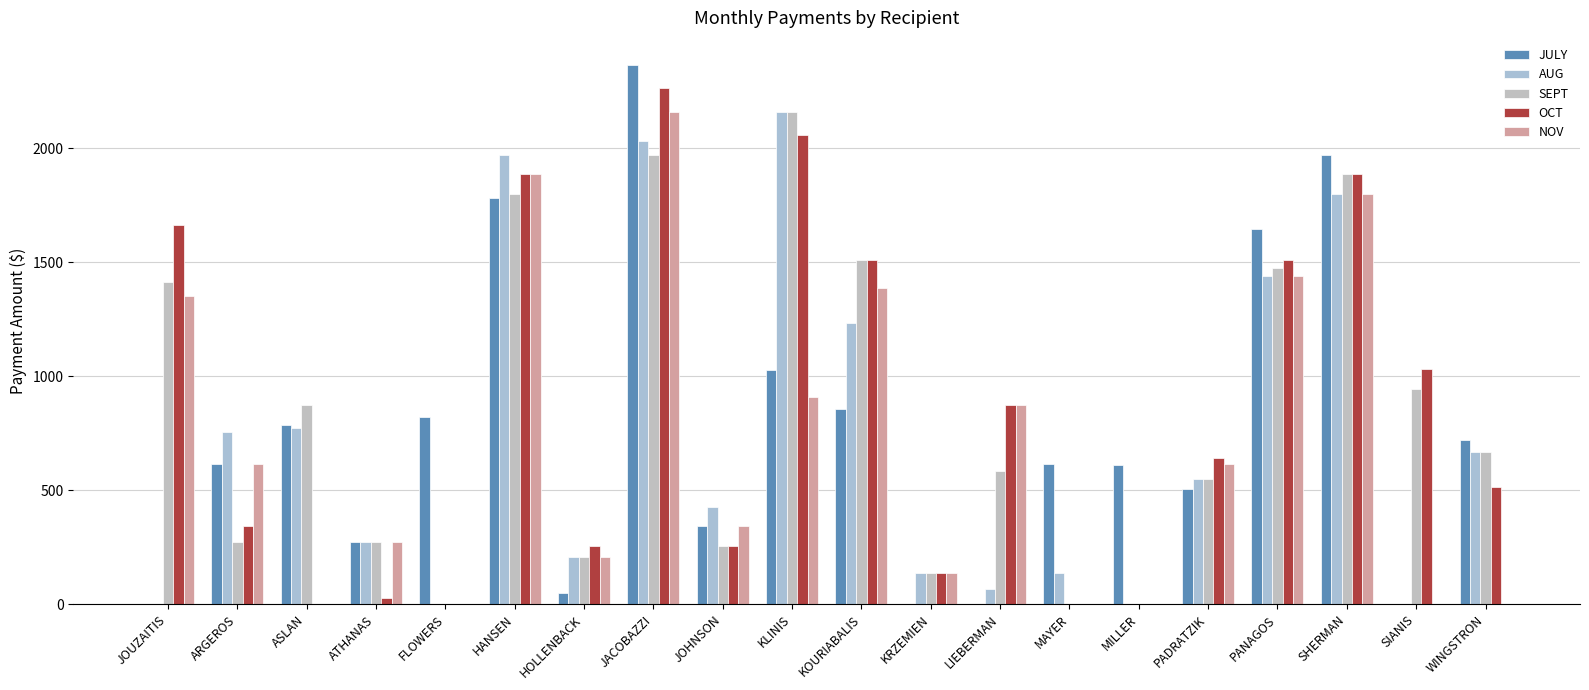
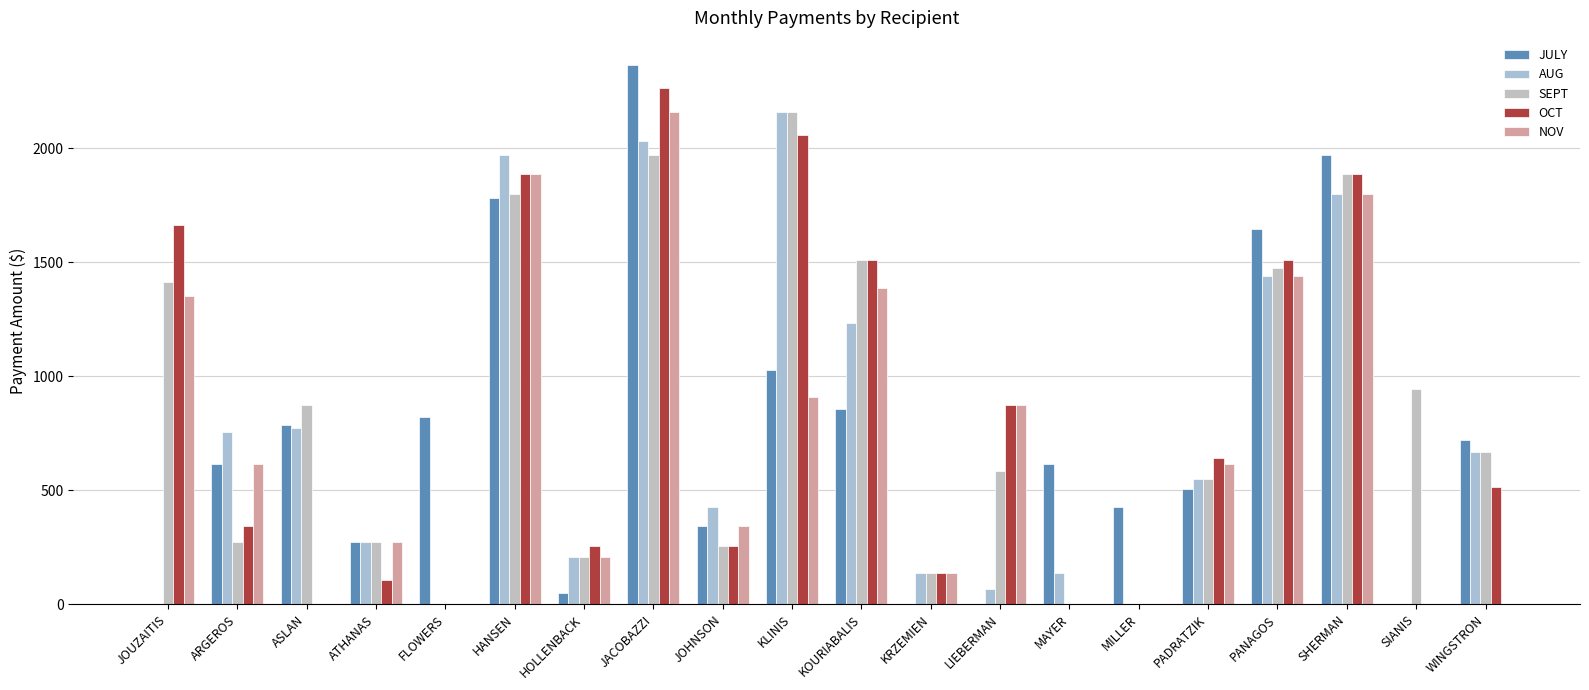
OCT, ATHANAS: 30 -> 110
JULY, MILLER: 610 -> 430
OCT, SIANIS: 1030 -> 0
